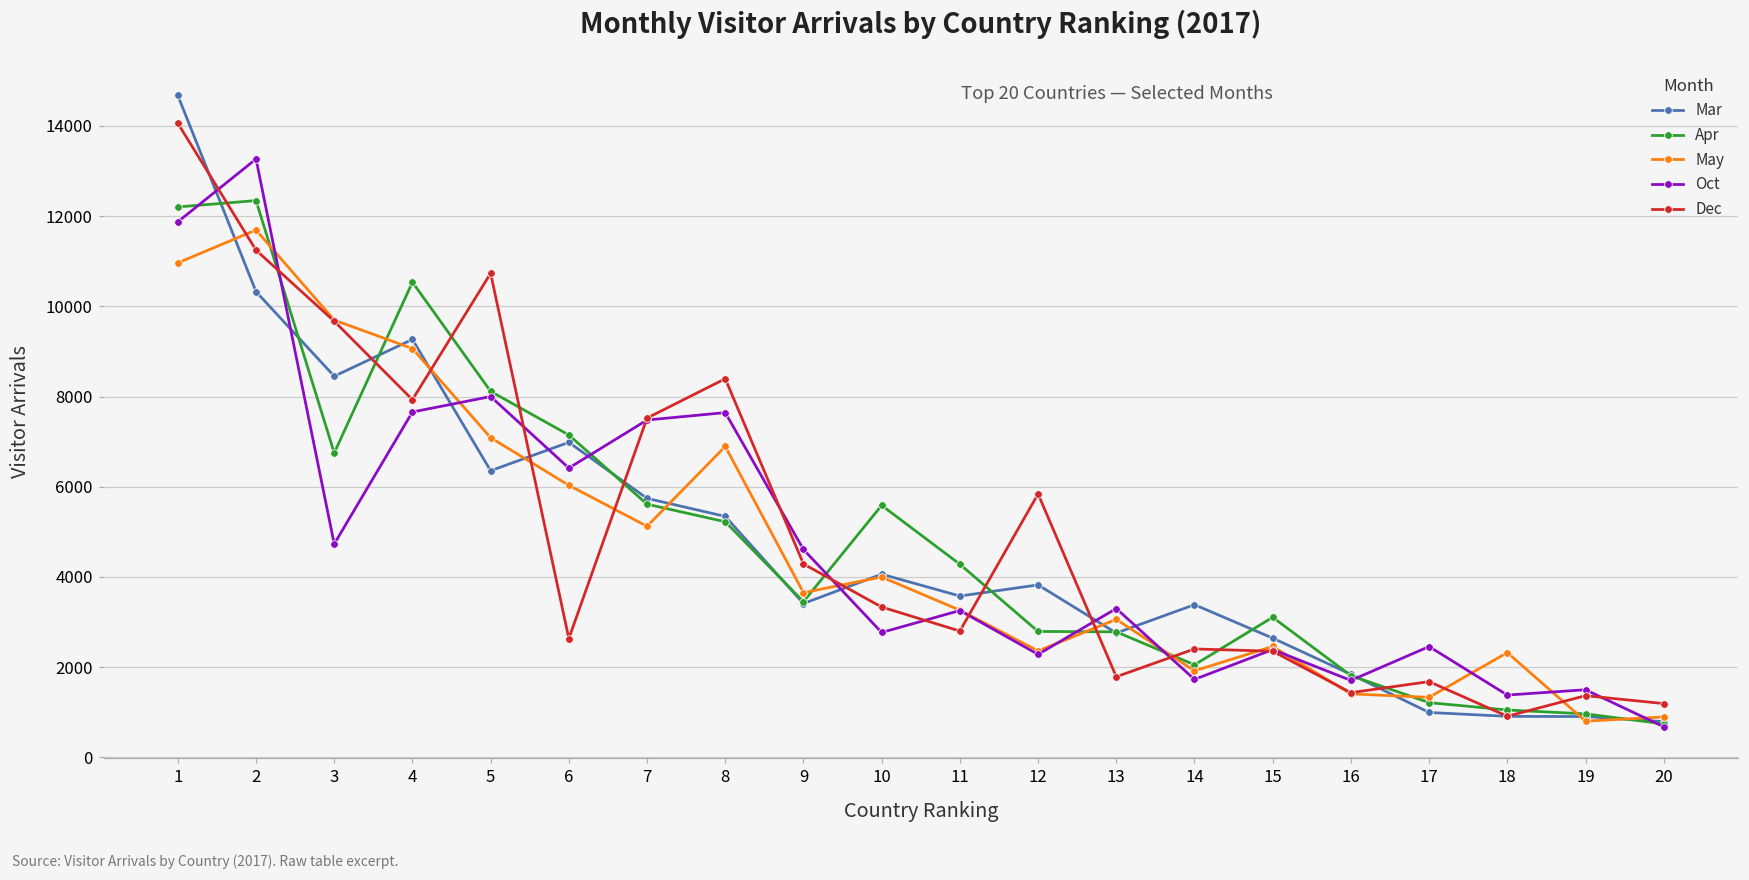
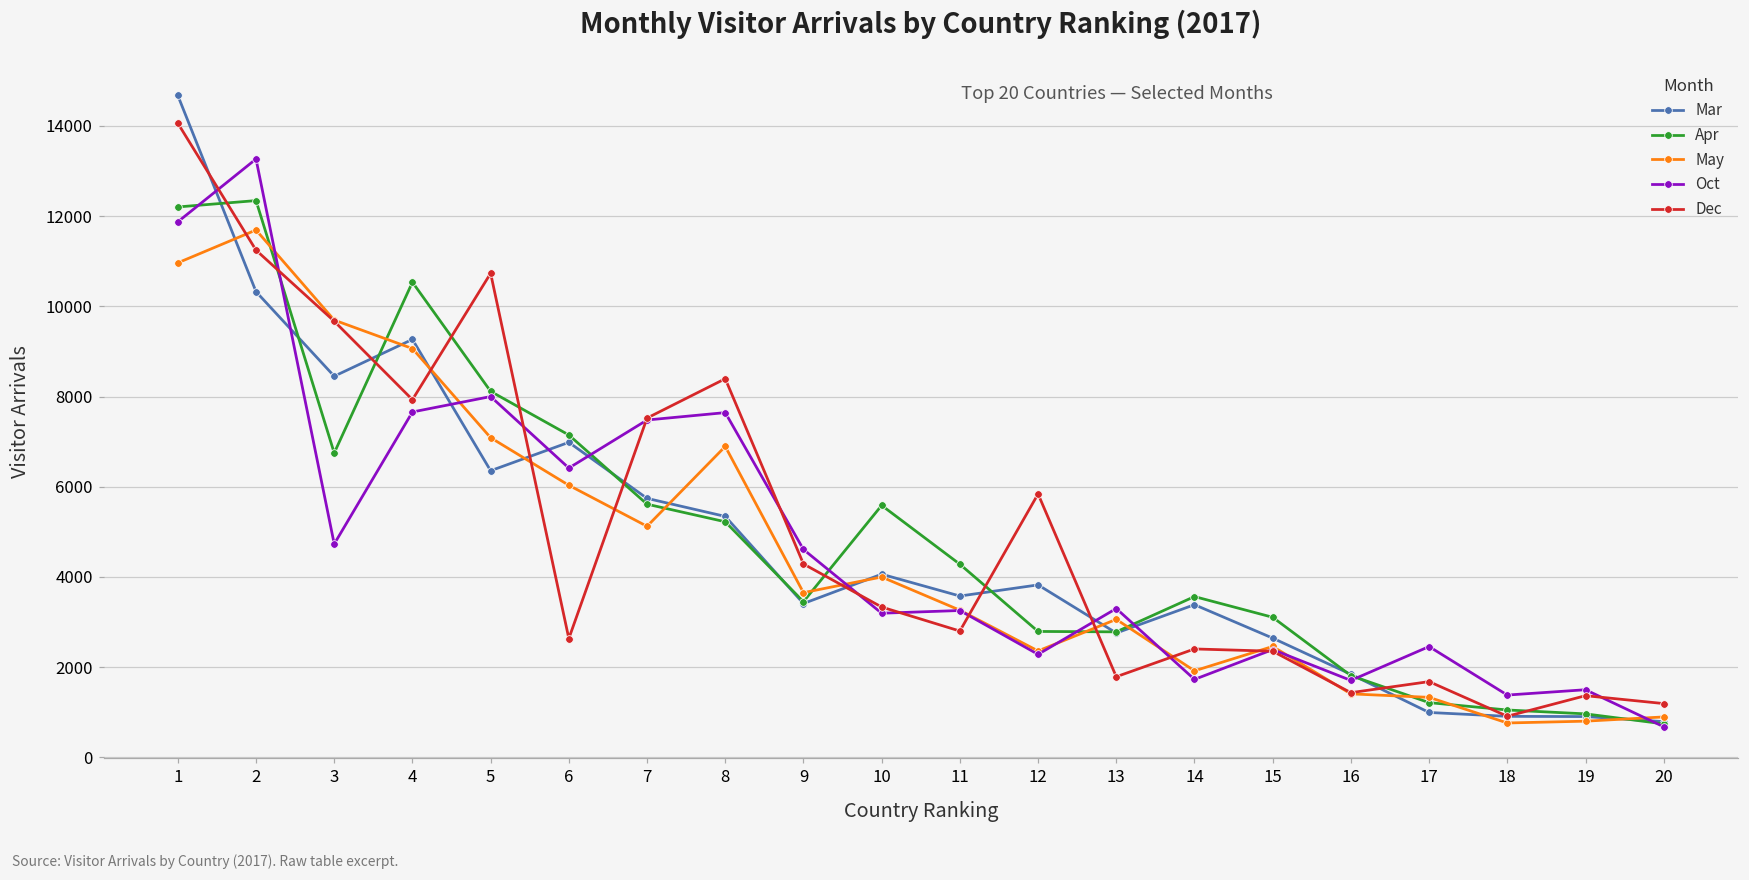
Oct, 10: 2800 -> 3200
Apr, 14: 2100 -> 3600
May, 18: 2300 -> 800
